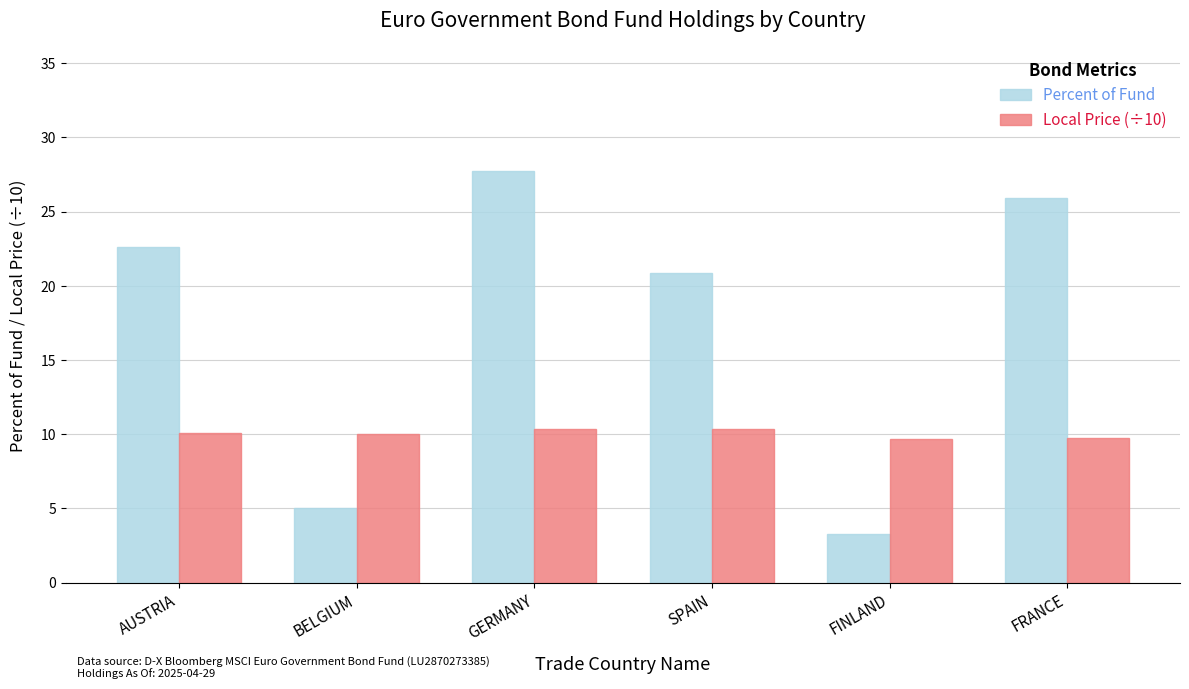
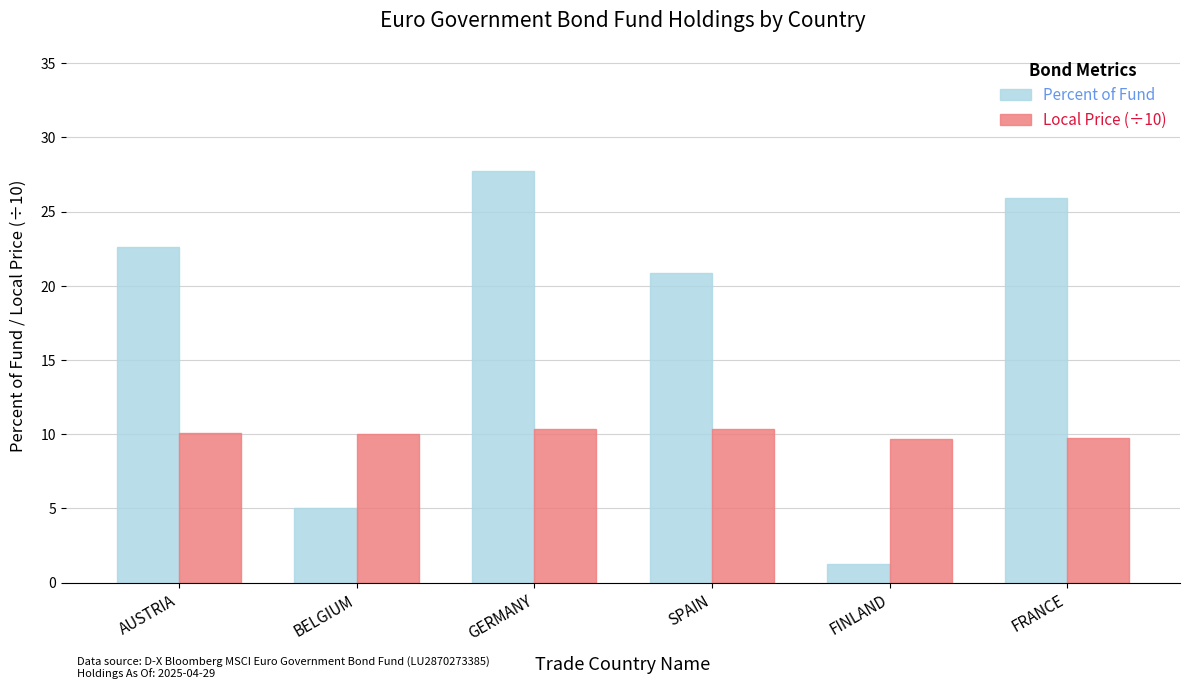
Percent of Fund, FINLAND: 3.3 -> 1.3
